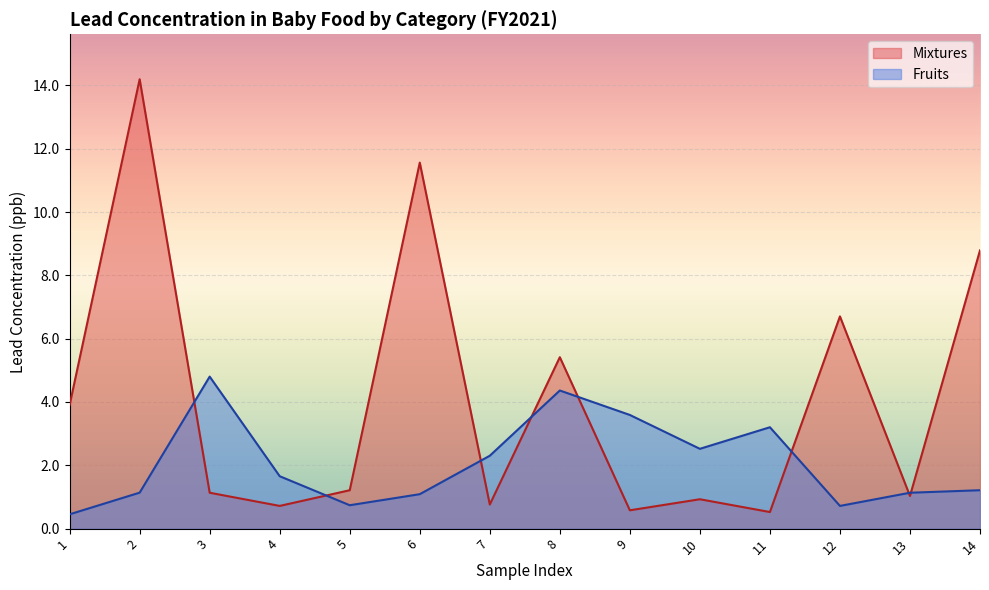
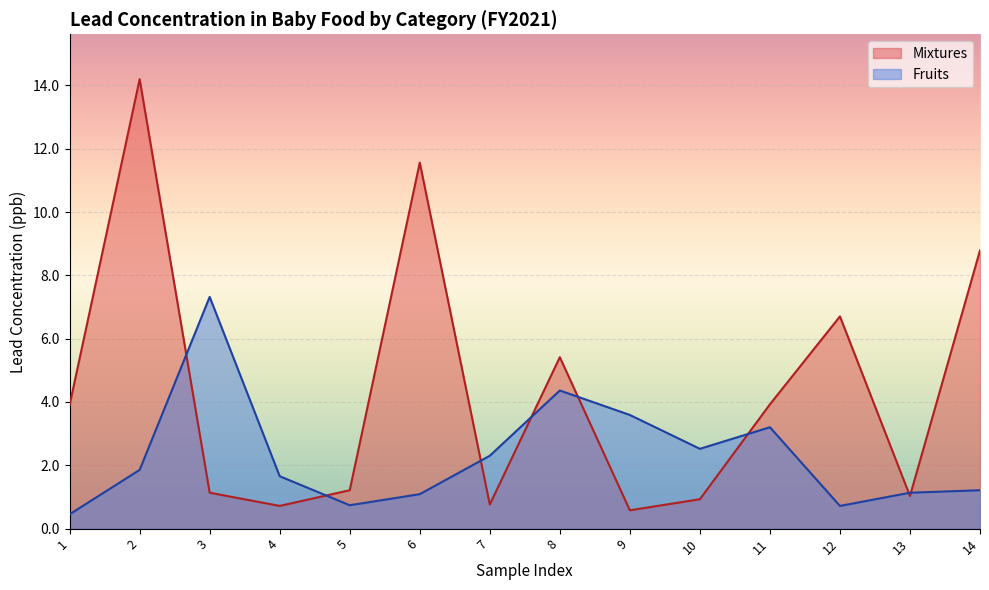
Fruits, 2: 1.1 -> 1.9
Fruits, 3: 4.8 -> 7.3
Mixtures, 11: 0.5 -> 3.9
